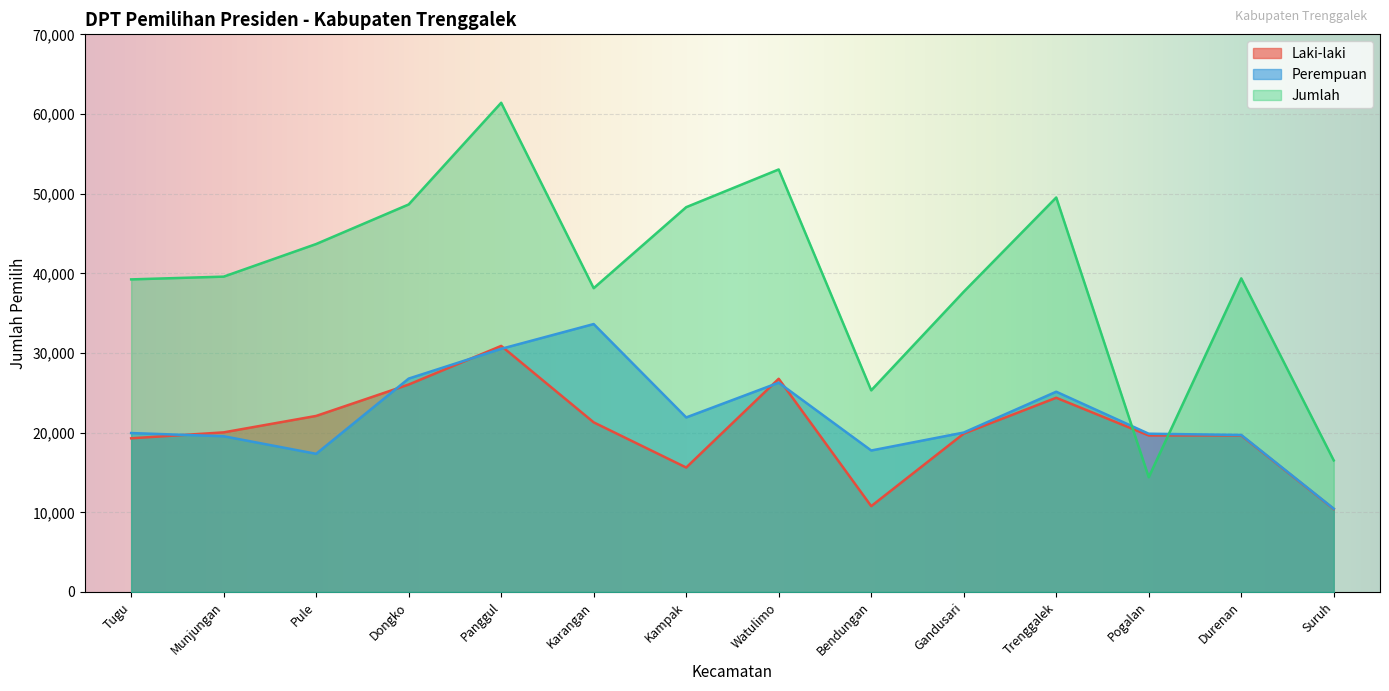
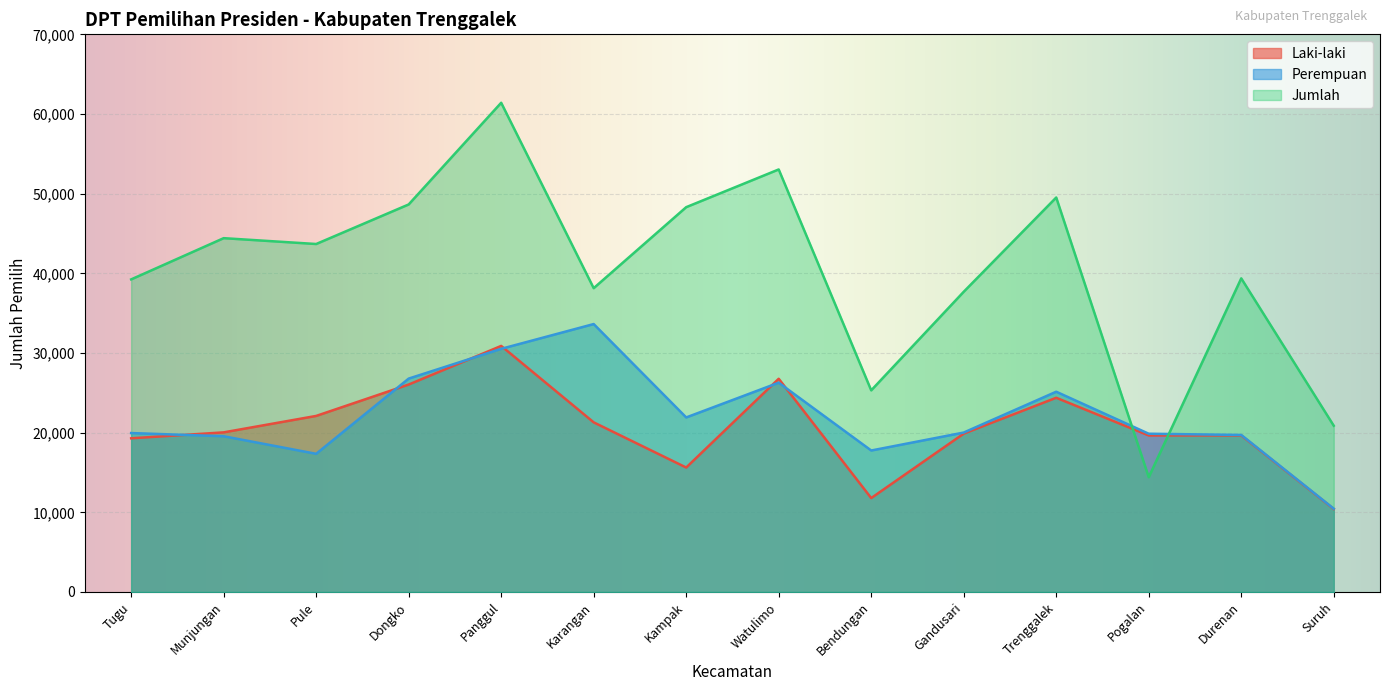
Jumlah, Munjungan: 40,000 -> 44,000
Laki-laki, Bendungan: 11,000 -> 12,000
Jumlah, Suruh: 17,000 -> 21,000
